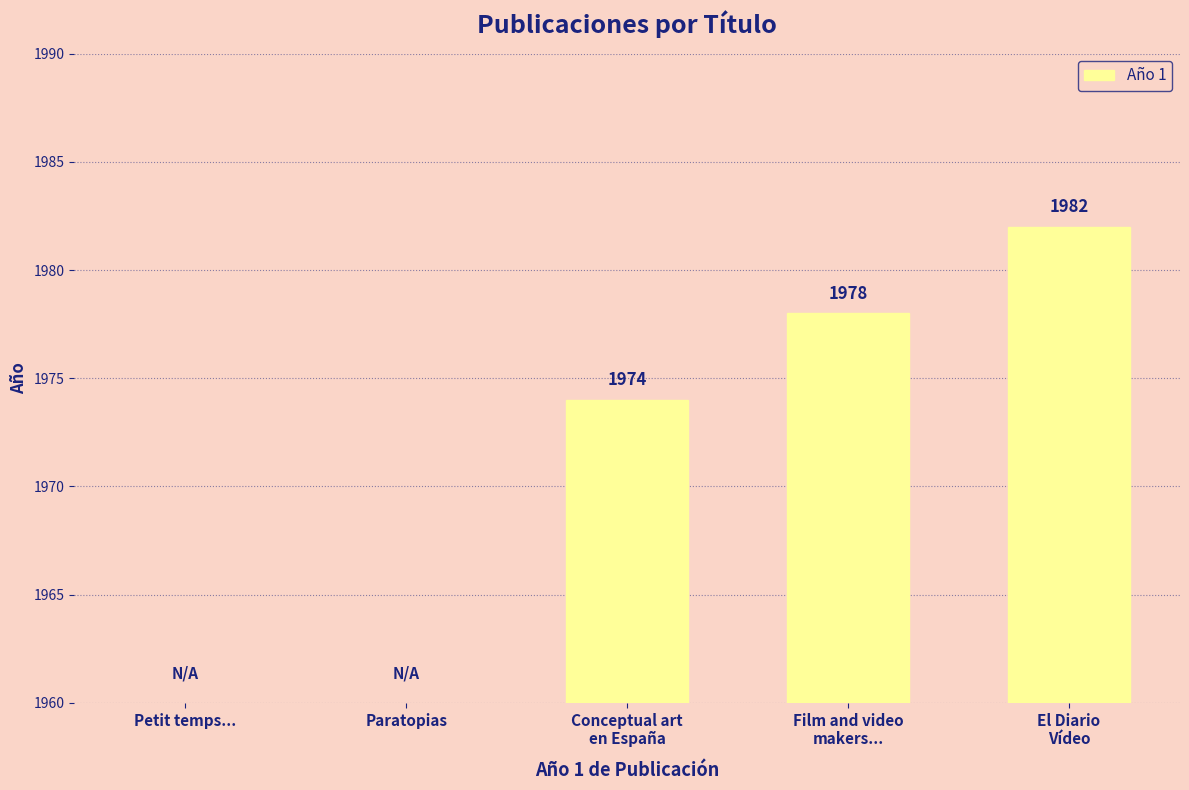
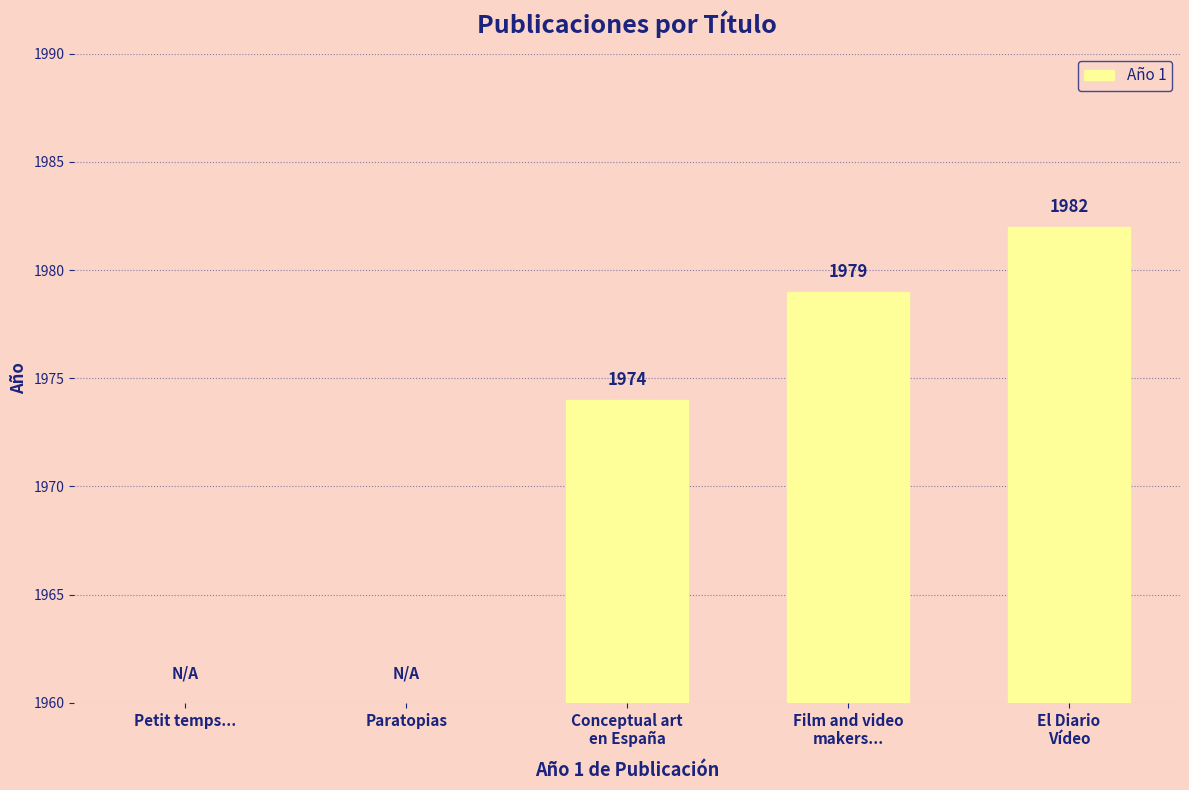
Film and video makers...: 1978 -> 1979
